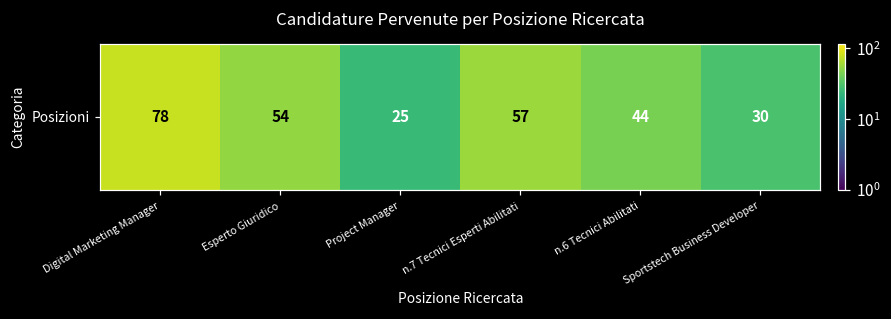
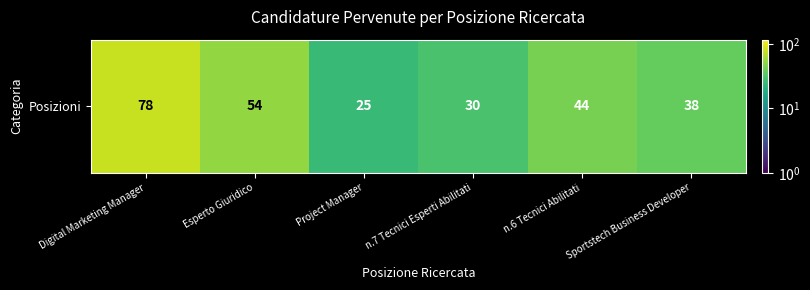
Posizioni, n.7 Tecnici Esperti Abilitati: 57 -> 30
Posizioni, Sportstech Business Developer: 30 -> 38
